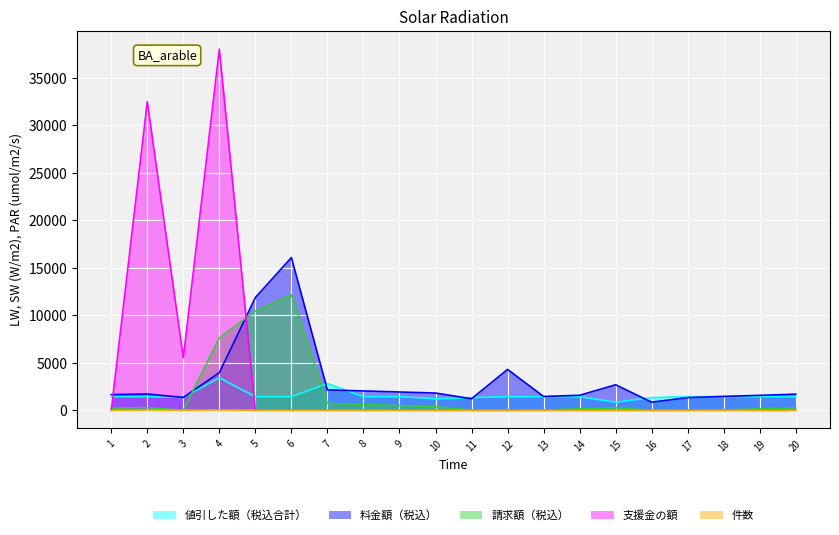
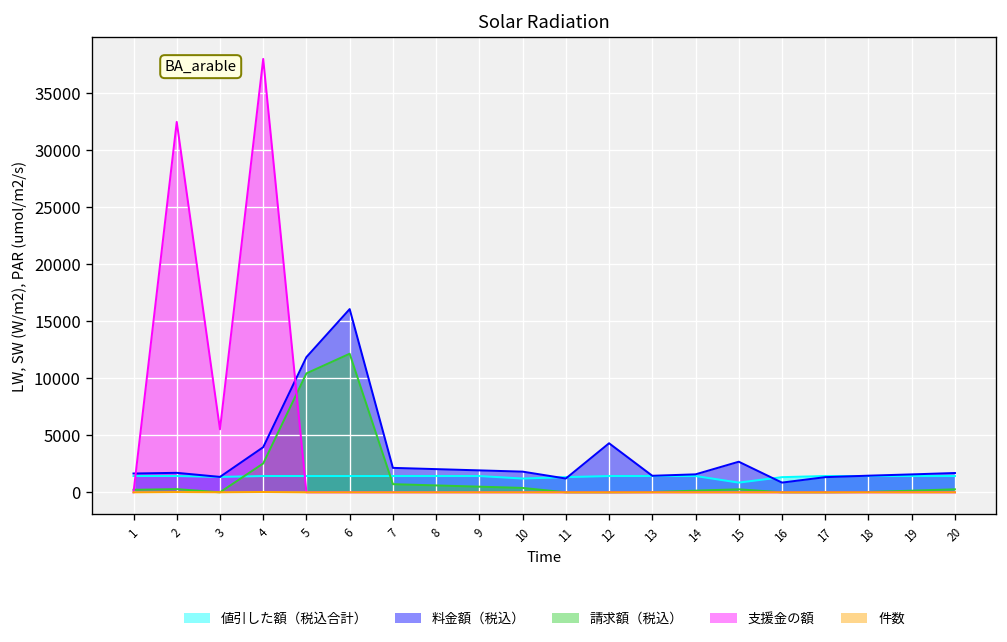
値引した額（税込合計）, 4: 3000 -> 1000
請求額（税込）, 4: 8000 -> 3000
値引した額（税込合計）, 7: 3000 -> 1000
